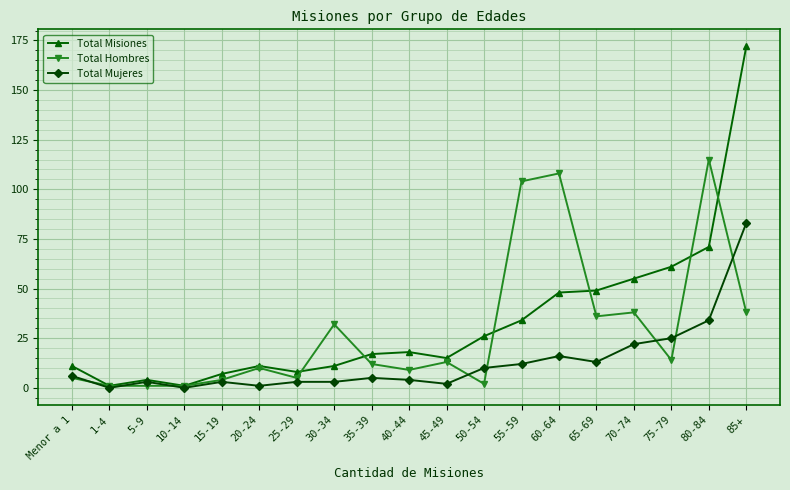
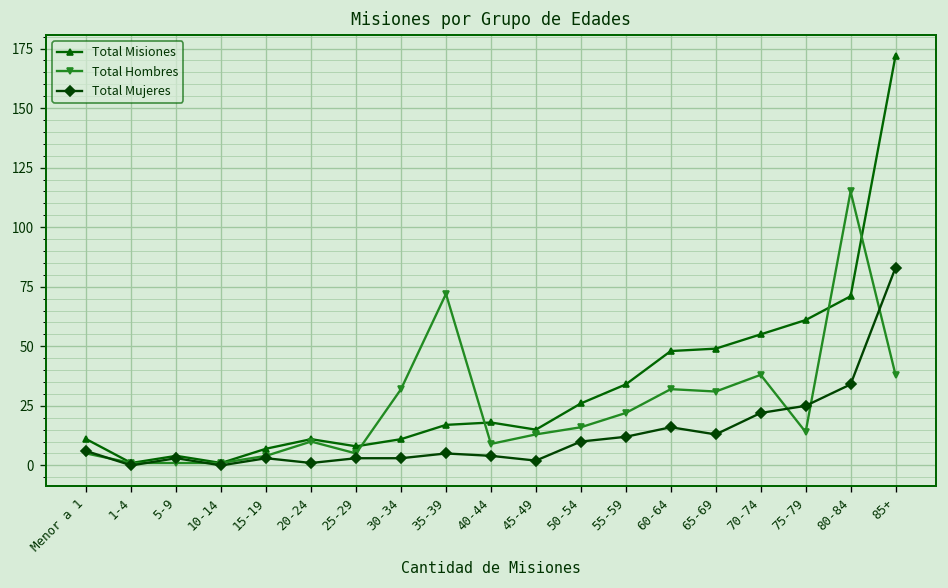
Total Hombres, 35-39: 12 -> 72
Total Hombres, 50-54: 2 -> 16
Total Hombres, 55-59: 104 -> 22
Total Hombres, 60-64: 108 -> 32
Total Hombres, 65-69: 36 -> 31
